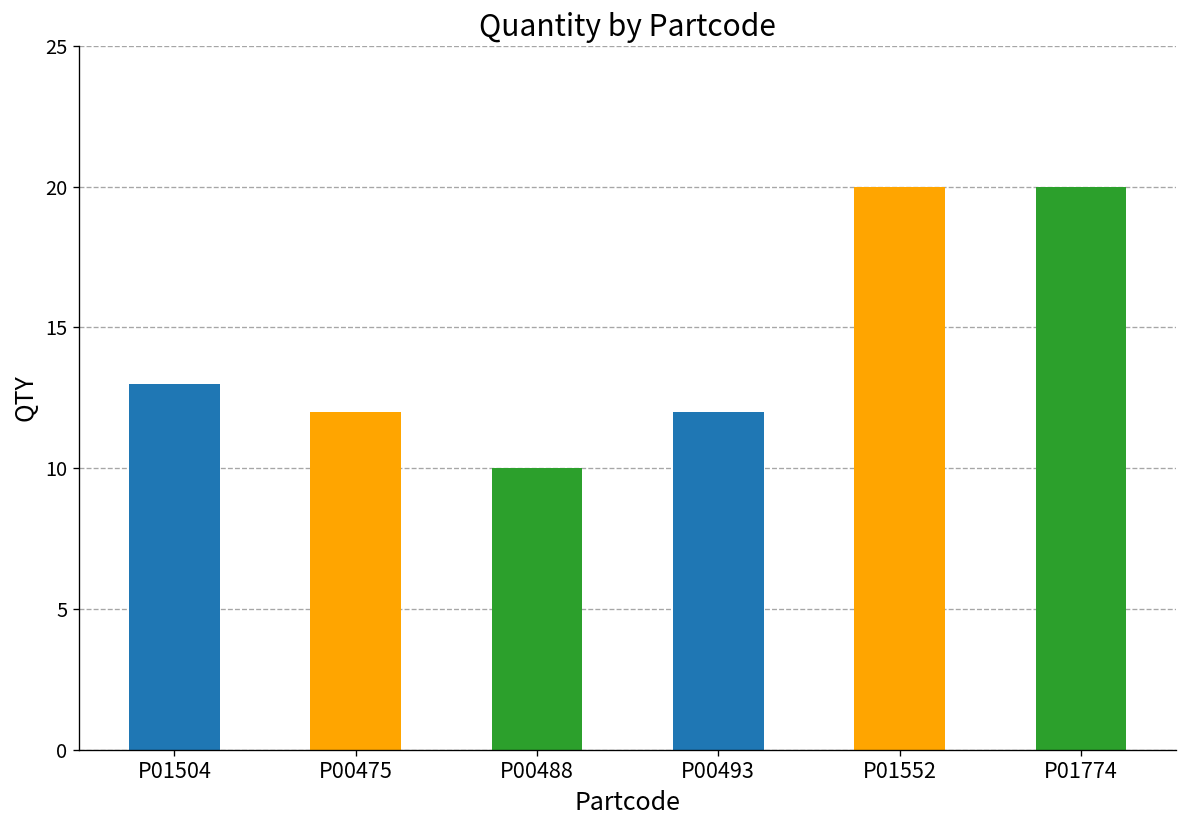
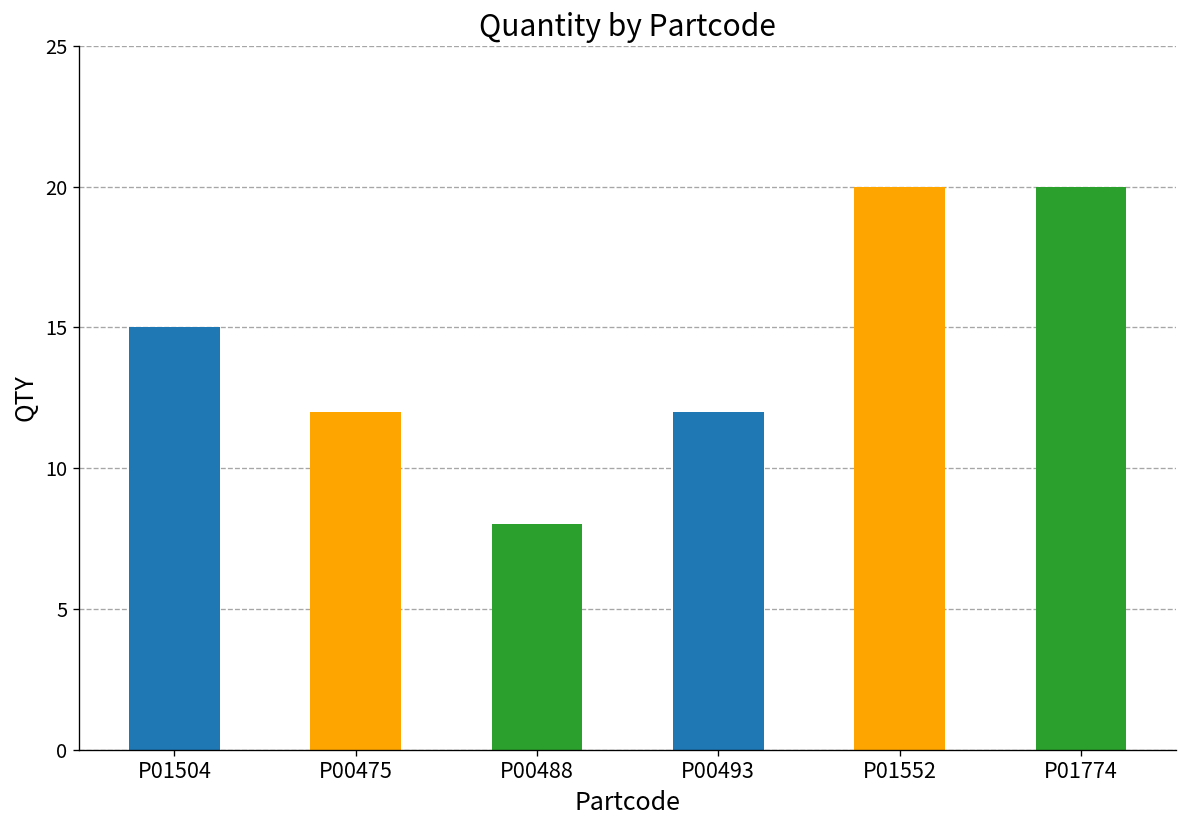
P01504: 13 -> 15
P00488: 10 -> 8
